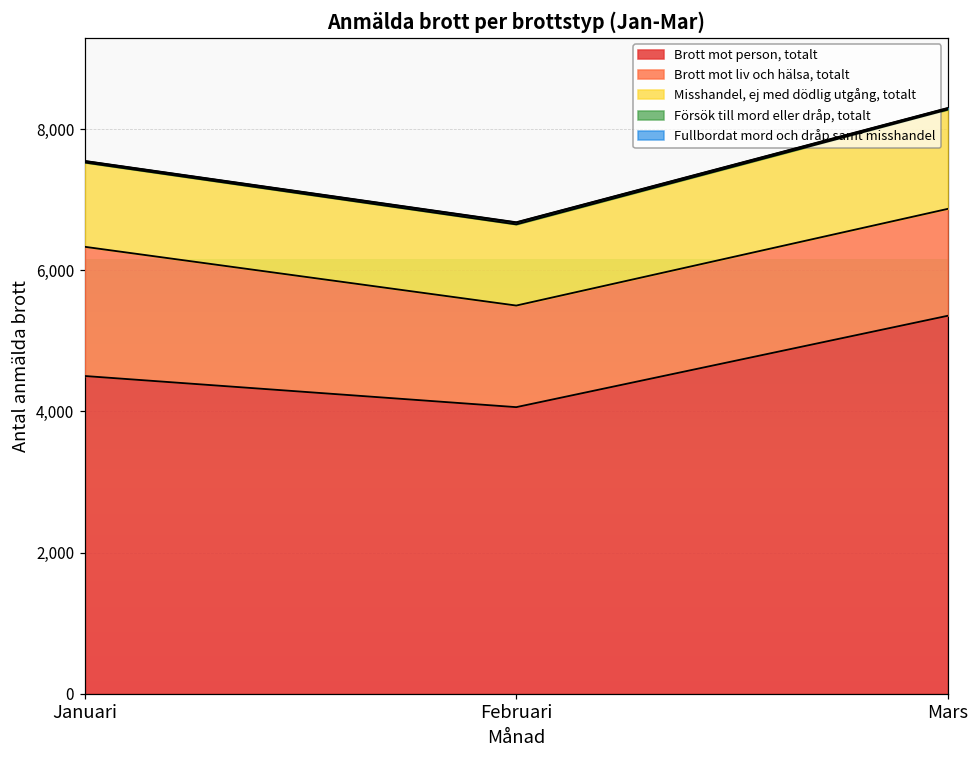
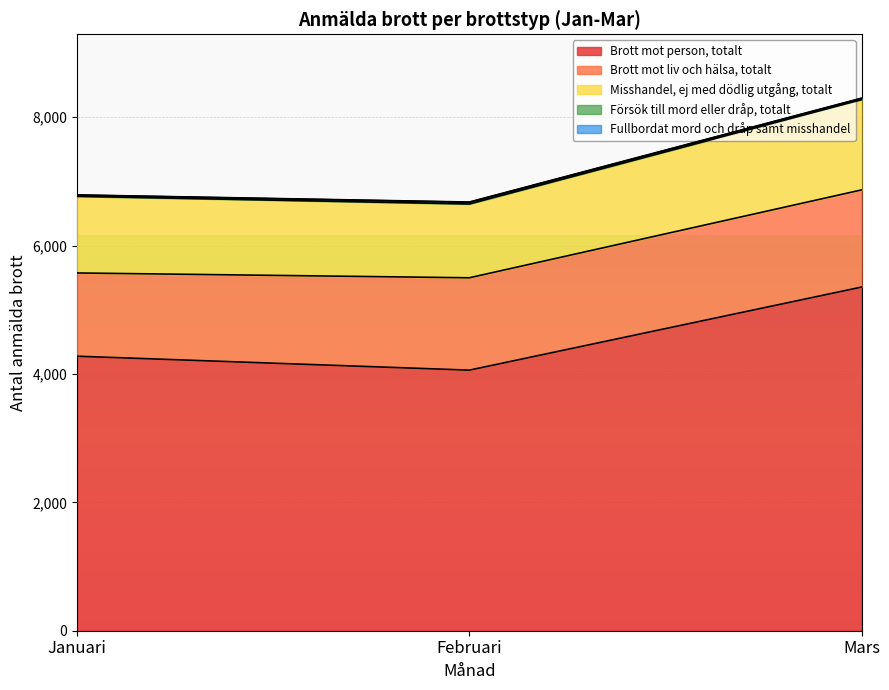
Brott mot person, totalt, Januari: 4,500 -> 4,300
Brott mot liv och hälsa, totalt, Januari: 1,800 -> 1,300
